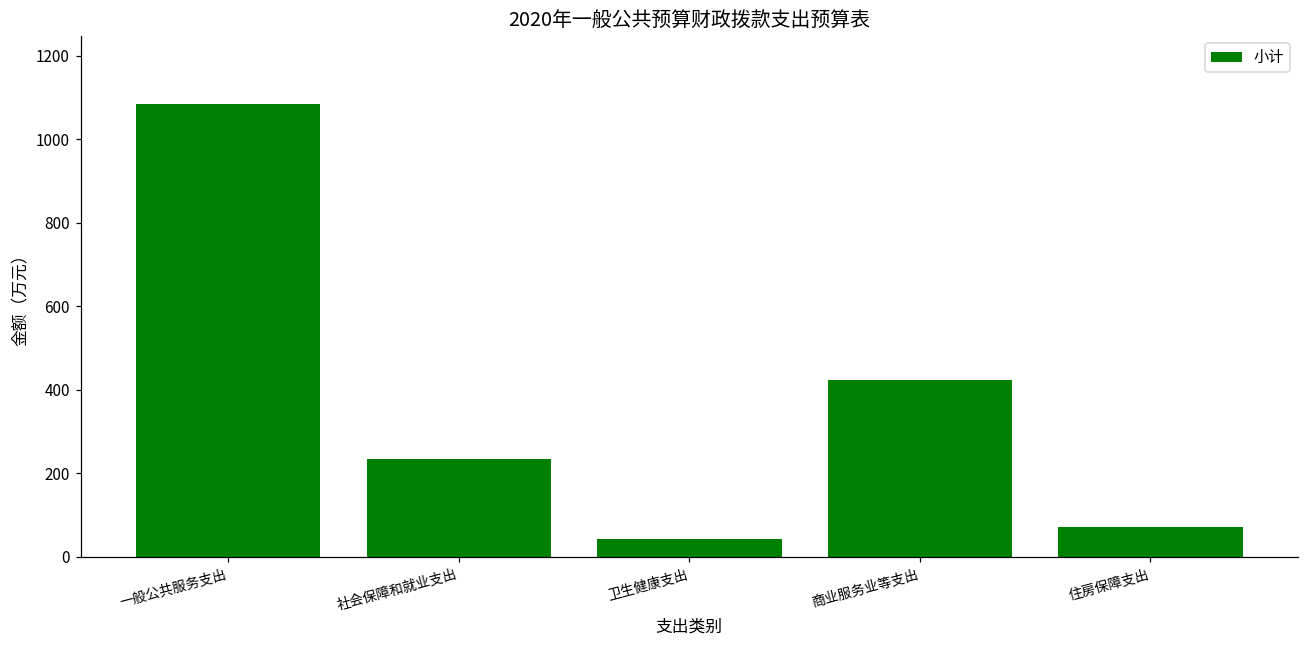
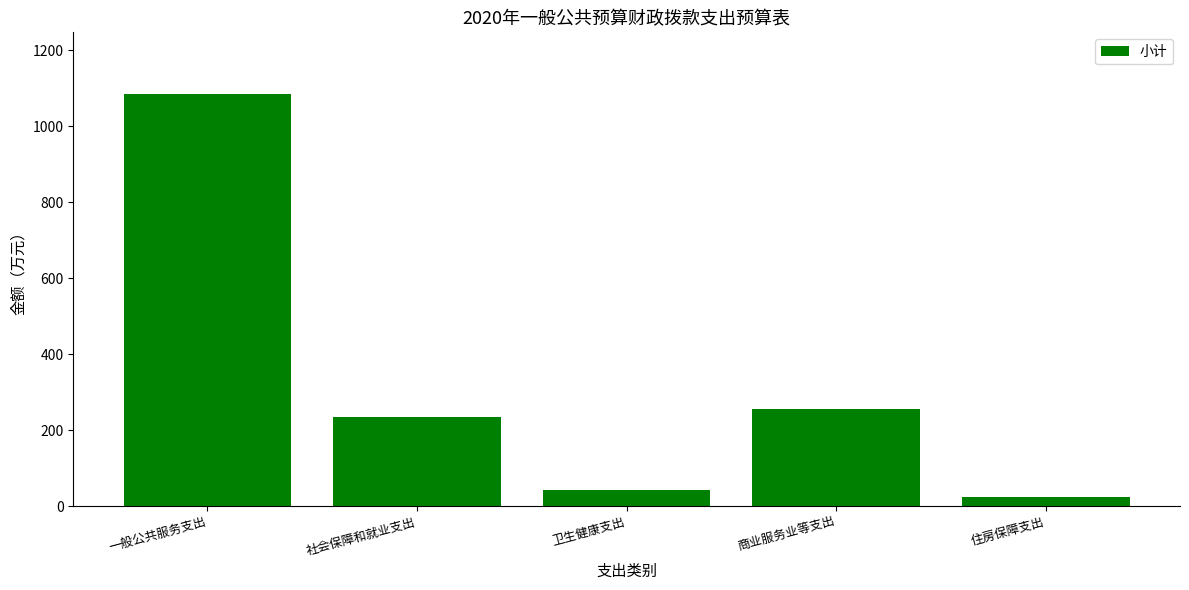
商业服务业等支出: 420 -> 250
住房保障支出: 70 -> 20
